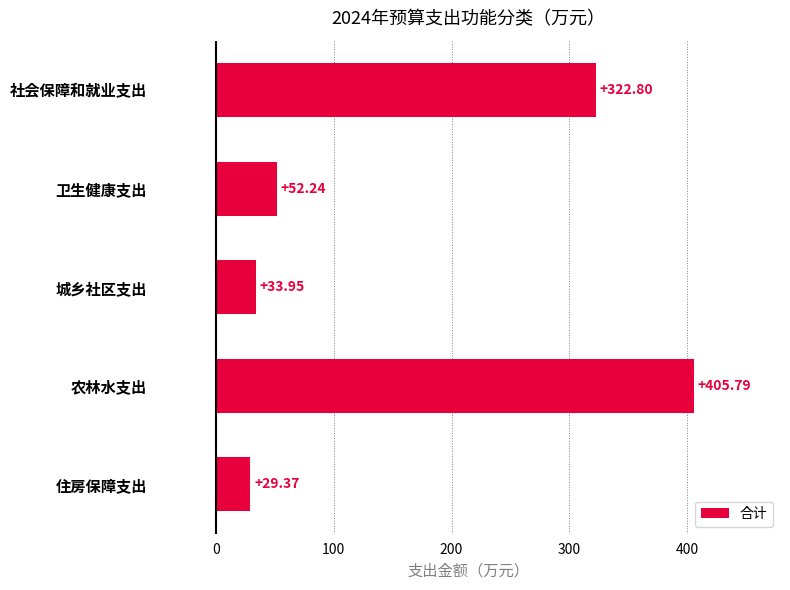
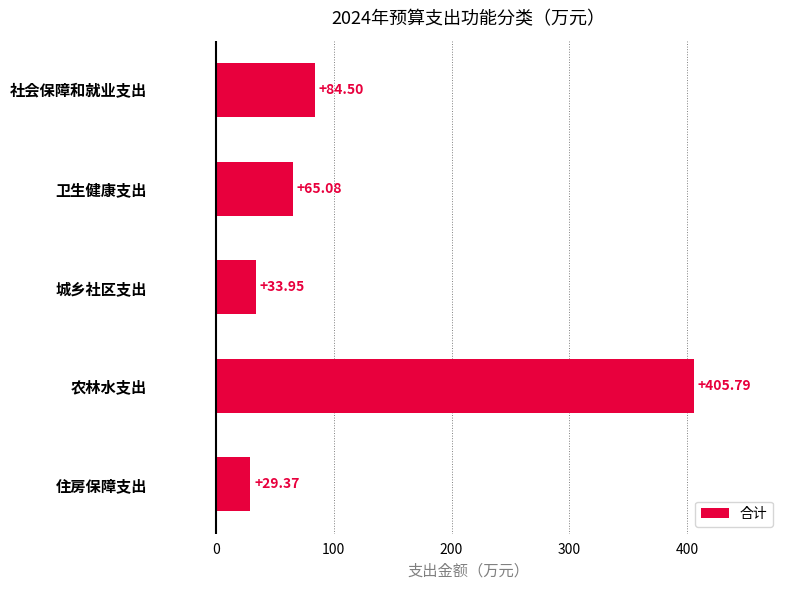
社会保障和就业支出: +322.80 -> +84.50
卫生健康支出: +52.24 -> +65.08
